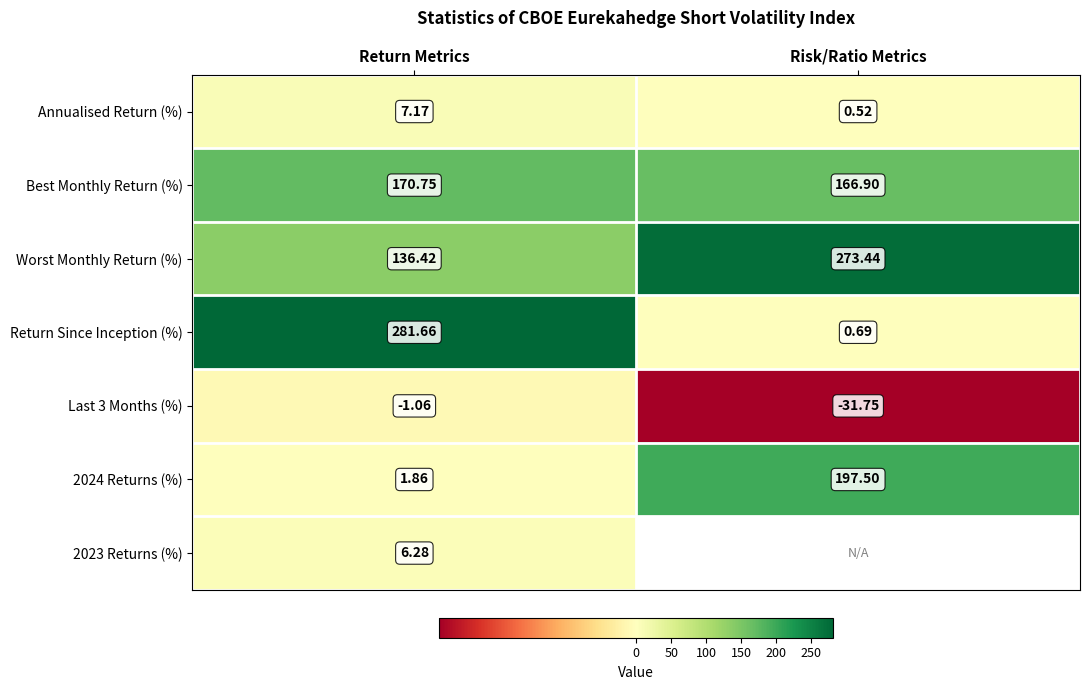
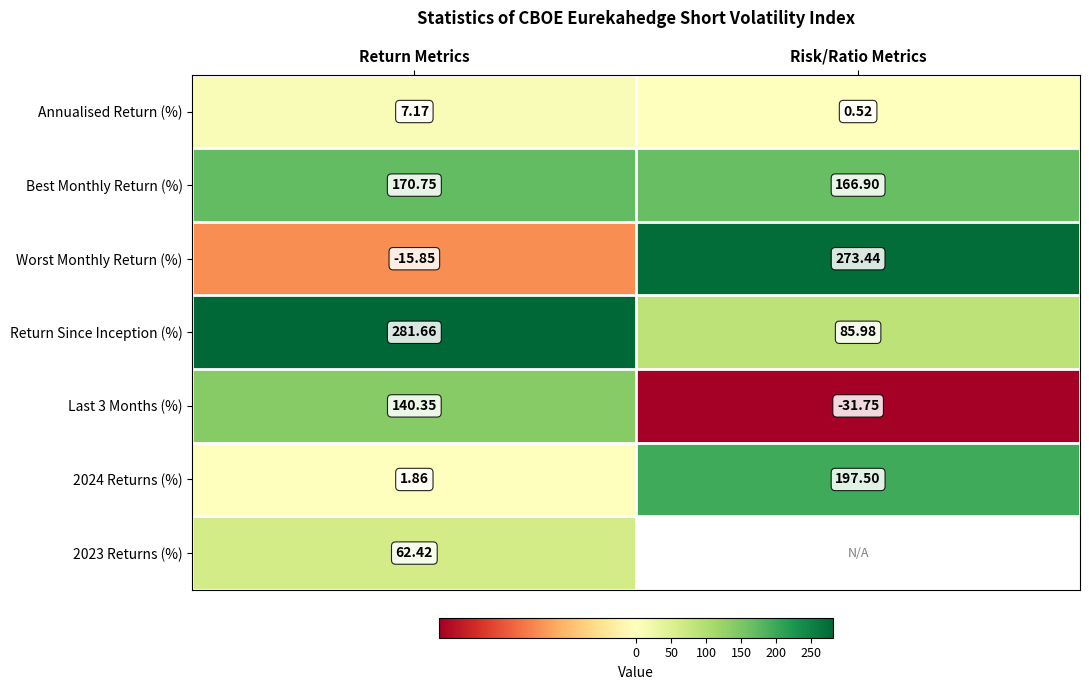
Worst Monthly Return (%), Return Metrics: 136.42 -> -15.85
Return Since Inception (%), Risk/Ratio Metrics: 0.69 -> 85.98
Last 3 Months (%), Return Metrics: -1.06 -> 140.35
2023 Returns (%), Return Metrics: 6.28 -> 62.42
